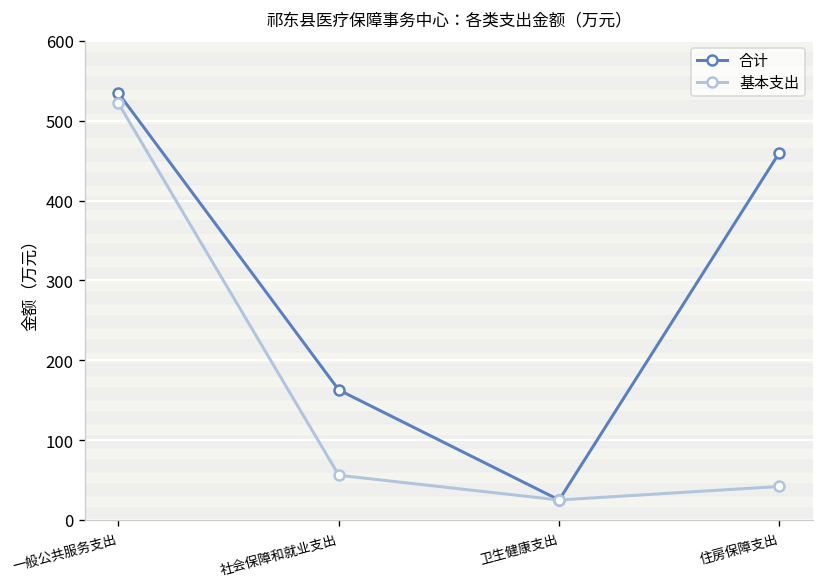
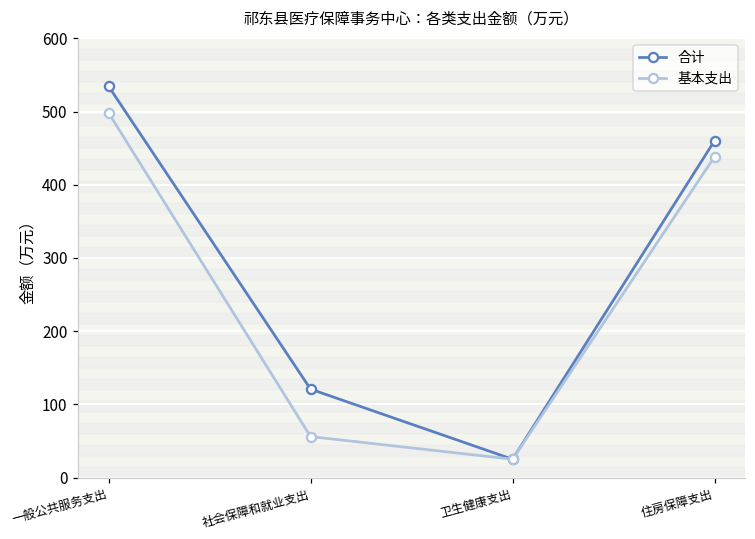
基本支出, 一般公共服务支出: 520 -> 500
合计, 社会保障和就业支出: 160 -> 120
基本支出, 住房保障支出: 40 -> 440
